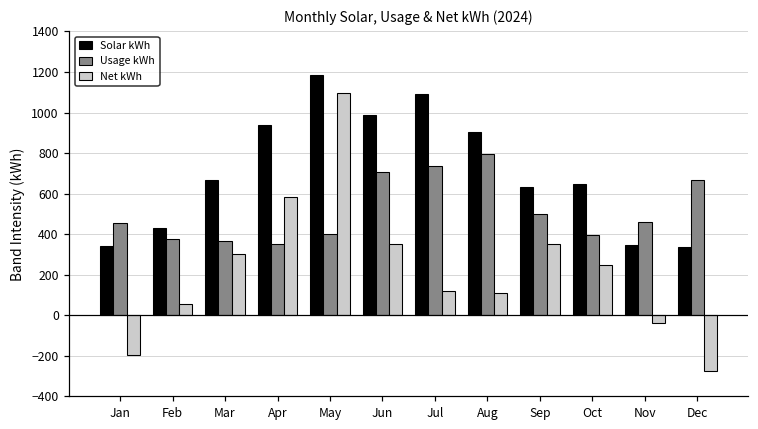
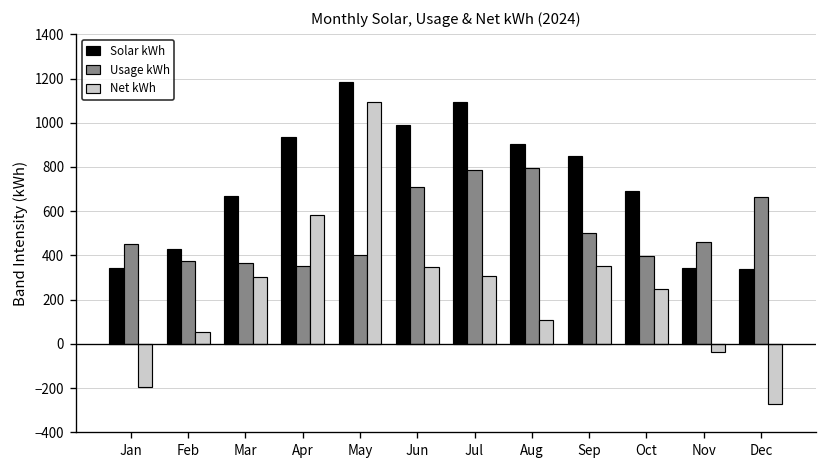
Usage kWh, Jul: 740 -> 790
Net kWh, Jul: 120 -> 310
Solar kWh, Sep: 630 -> 850
Solar kWh, Oct: 650 -> 690
